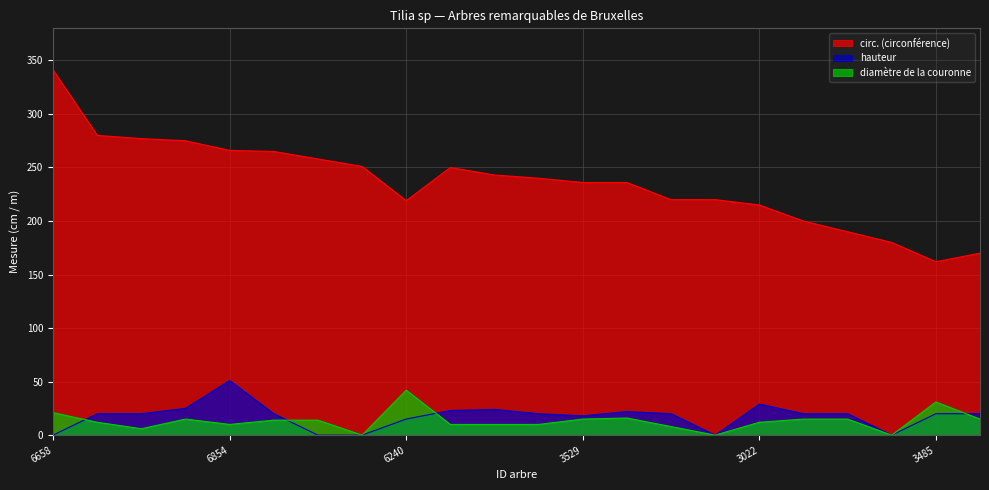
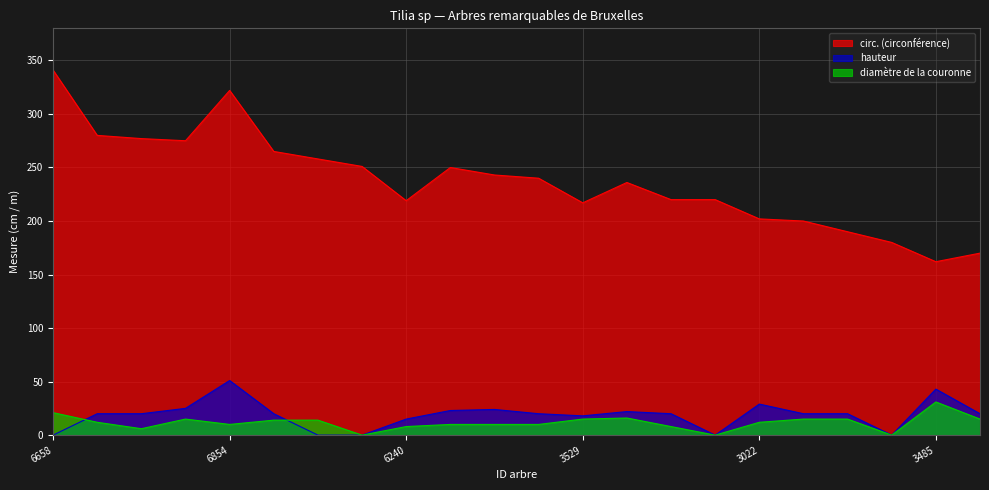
circ. (circonférence), 6854: 266 -> 322
diamètre de la couronne, 6240: 42 -> 8
circ. (circonférence), 3529: 236 -> 217
circ. (circonférence), 3022: 215 -> 202
hauteur, 3485: 20 -> 43
